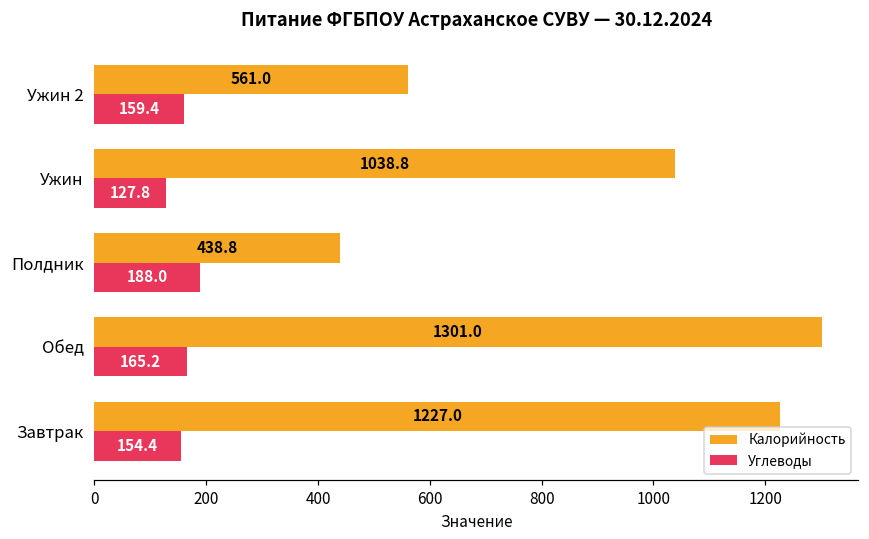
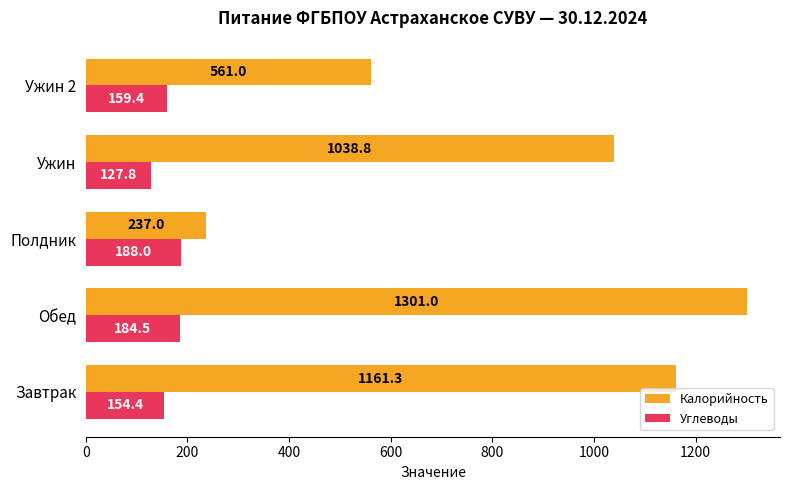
Калорийность, Полдник: 438.8 -> 237.0
Углеводы, Обед: 165.2 -> 184.5
Калорийность, Завтрак: 1227.0 -> 1161.3
